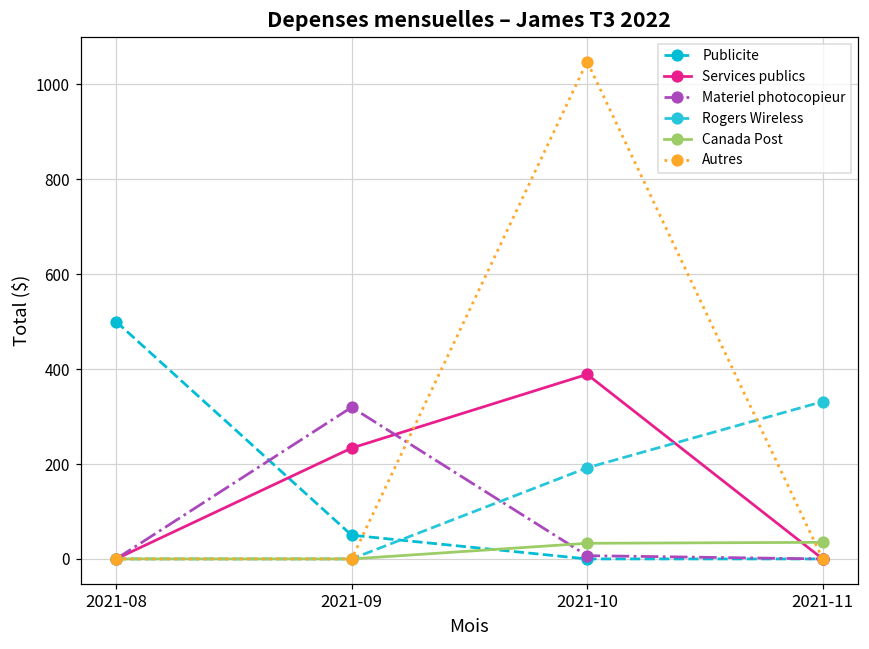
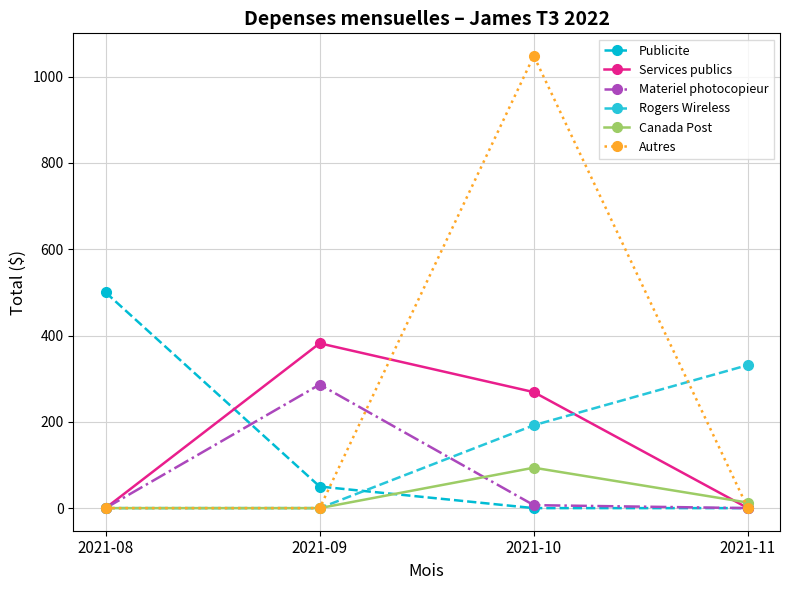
Services publics, 2021-09: 230 -> 380
Materiel photocopieur, 2021-09: 320 -> 290
Services publics, 2021-10: 390 -> 270
Canada Post, 2021-10: 30 -> 90
Canada Post, 2021-11: 30 -> 10
